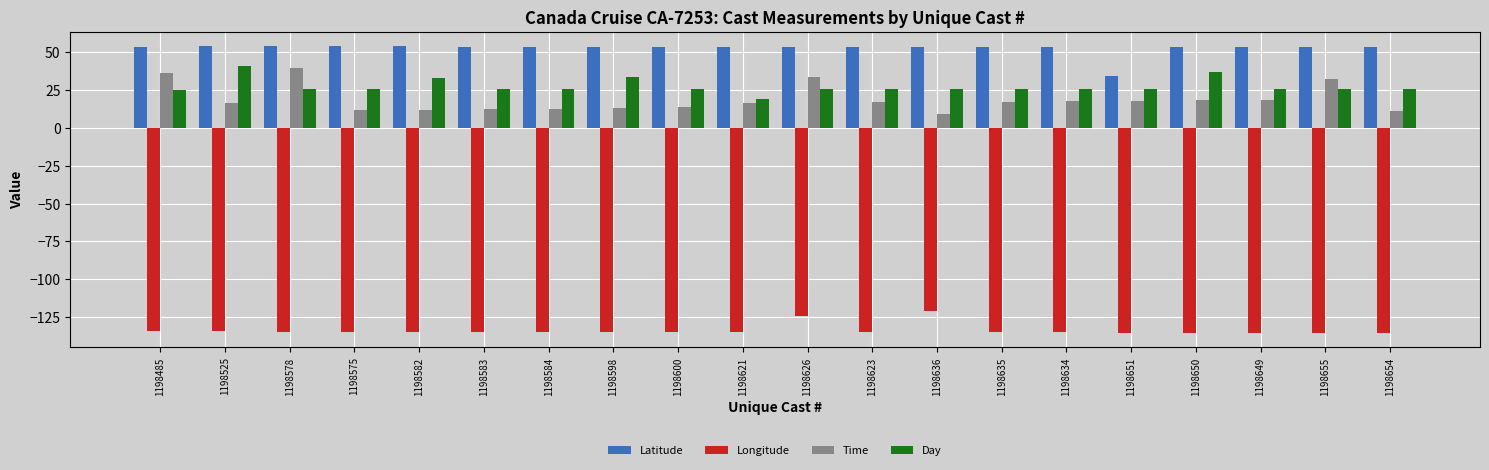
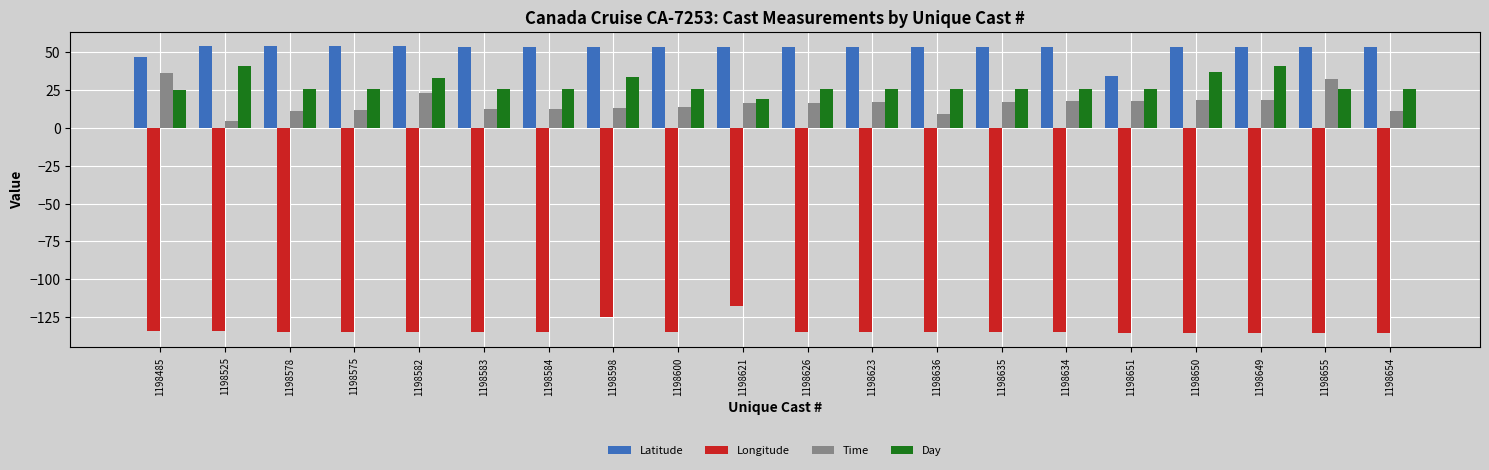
Latitude, 1198485: 54 -> 47
Time, 1198525: 16 -> 4
Time, 1198578: 40 -> 11
Time, 1198582: 12 -> 23
Longitude, 1198598: -135 -> -125
Longitude, 1198621: -135 -> -117
Longitude, 1198626: -124 -> -135
Time, 1198626: 34 -> 17
Longitude, 1198636: -121 -> -135
Day, 1198649: 26 -> 41
